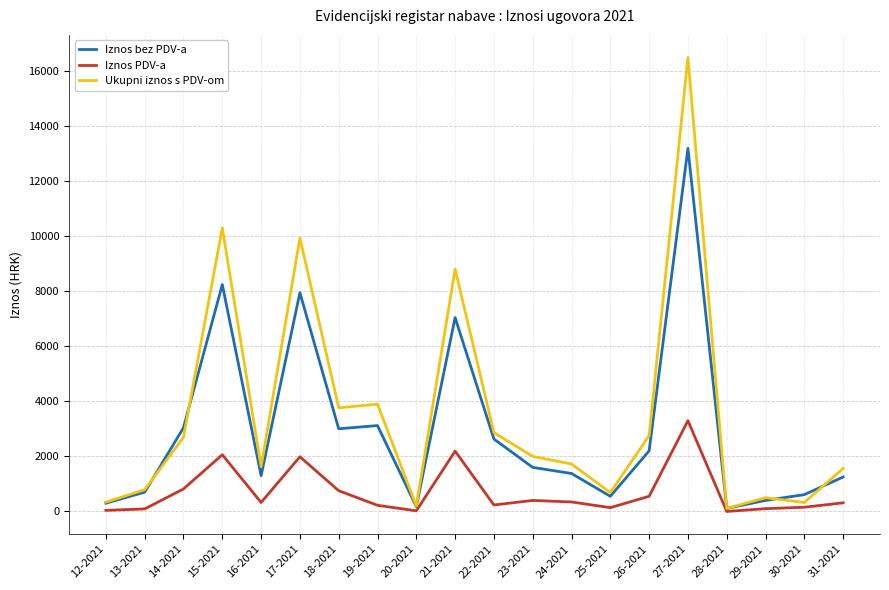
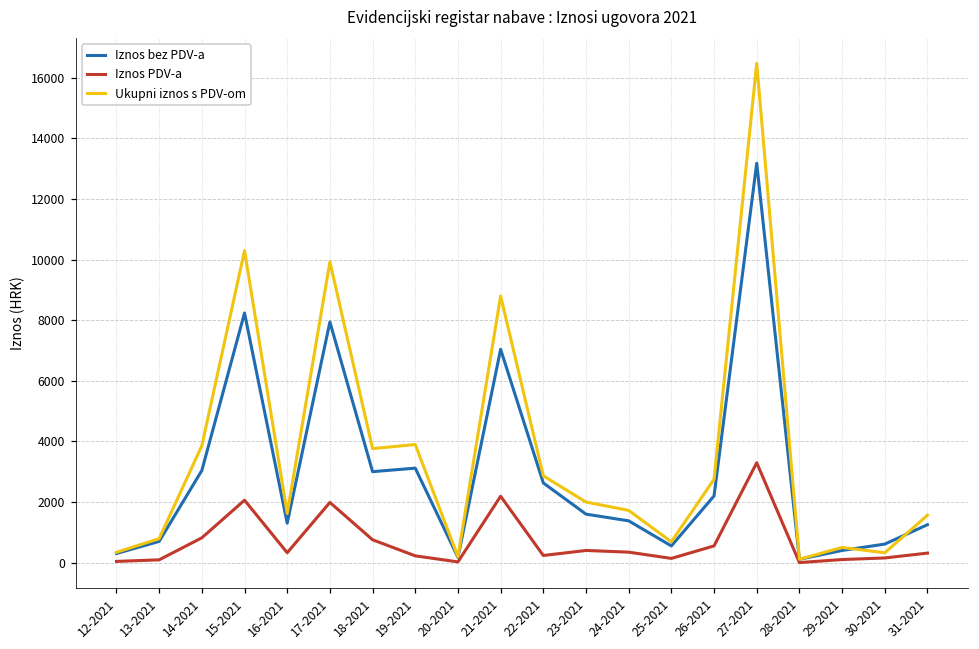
Ukupni iznos s PDV-om, 14-2021: 2700 -> 3900
